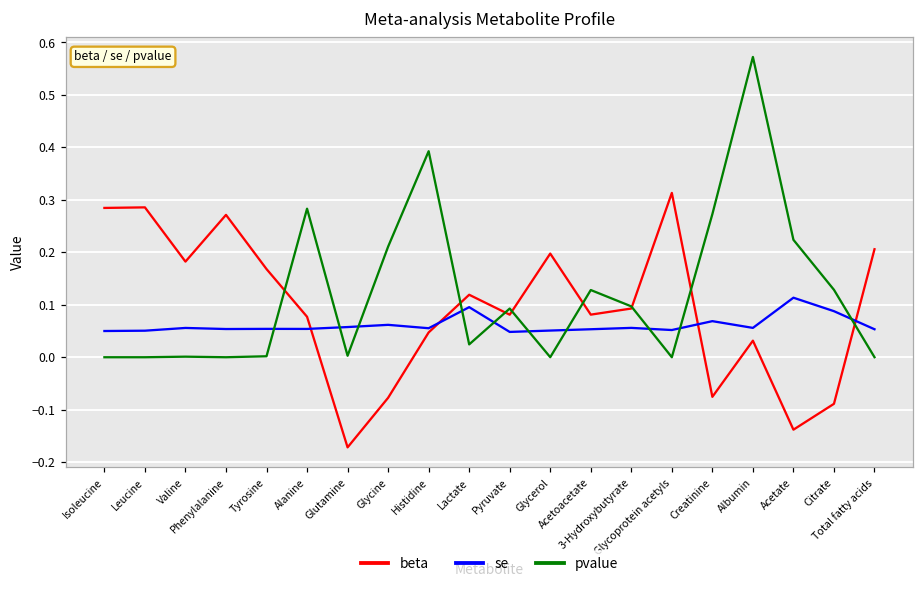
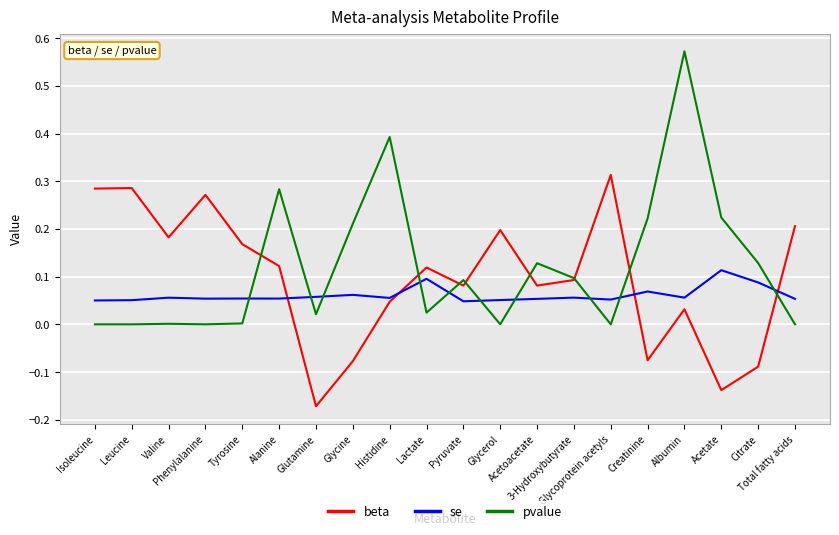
beta, Alanine: 0.08 -> 0.12
pvalue, Glutamine: 0.00 -> 0.02
pvalue, Creatinine: 0.27 -> 0.22
